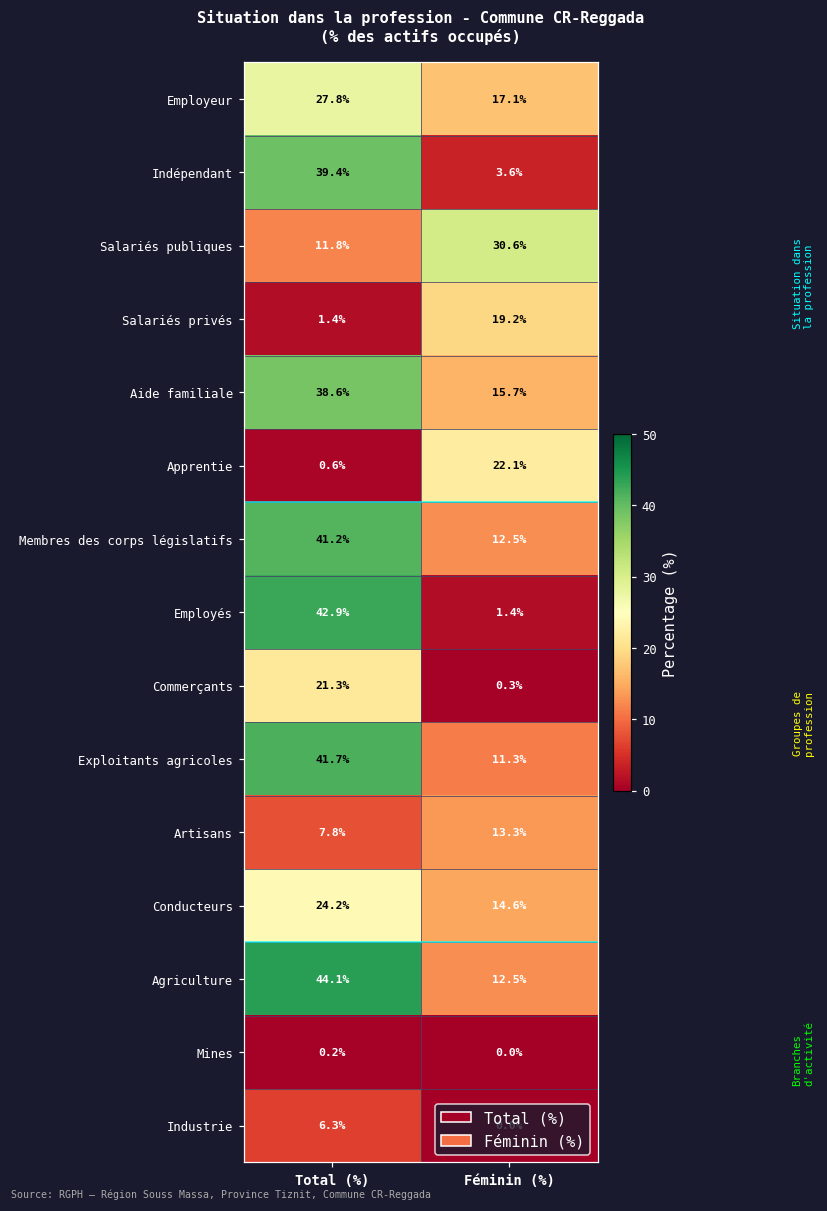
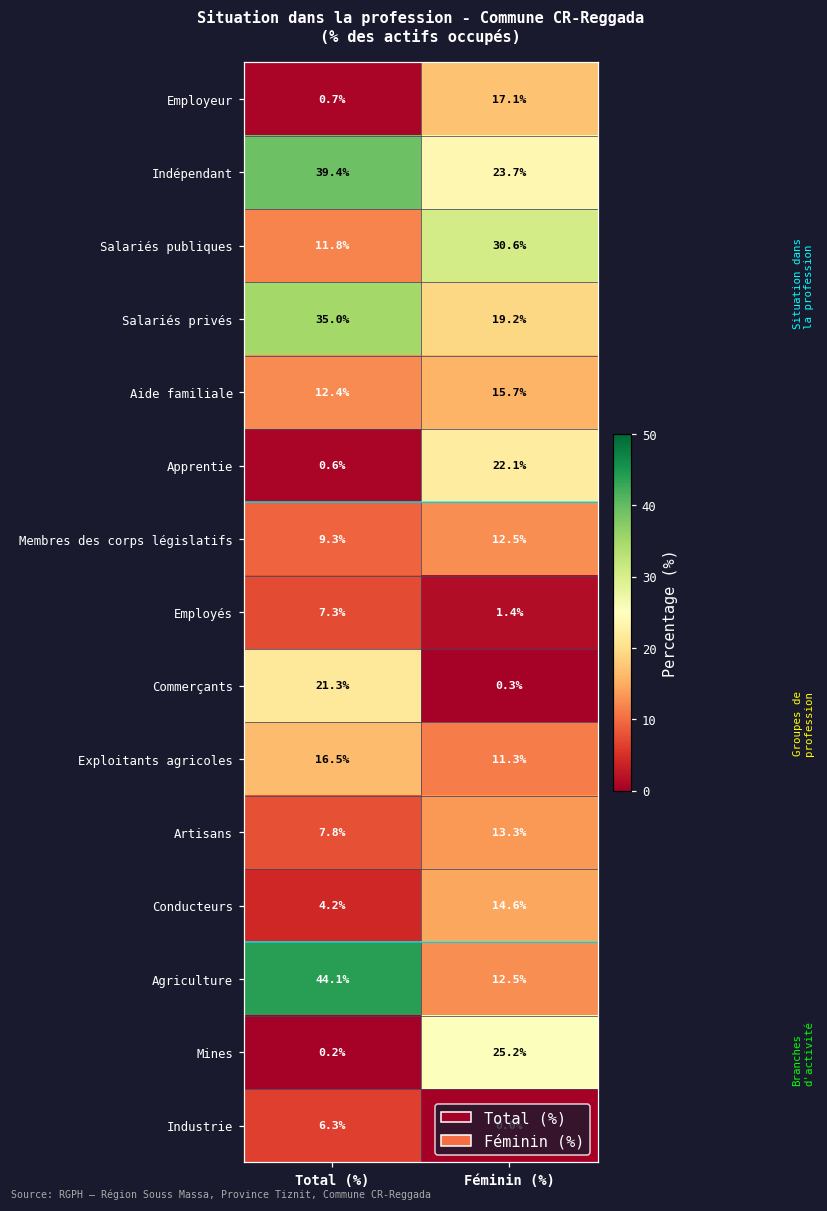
Employeur, Total (%): 27.8% -> 0.7%
Indépendant, Féminin (%): 3.6% -> 23.7%
Salariés privés, Total (%): 1.4% -> 35.0%
Aide familiale, Total (%): 38.6% -> 12.4%
Membres des corps législatifs, Total (%): 41.2% -> 9.3%
Employés, Total (%): 42.9% -> 7.3%
Exploitants agricoles, Total (%): 41.7% -> 16.5%
Conducteurs, Total (%): 24.2% -> 4.2%
Mines, Féminin (%): 0.0% -> 25.2%
